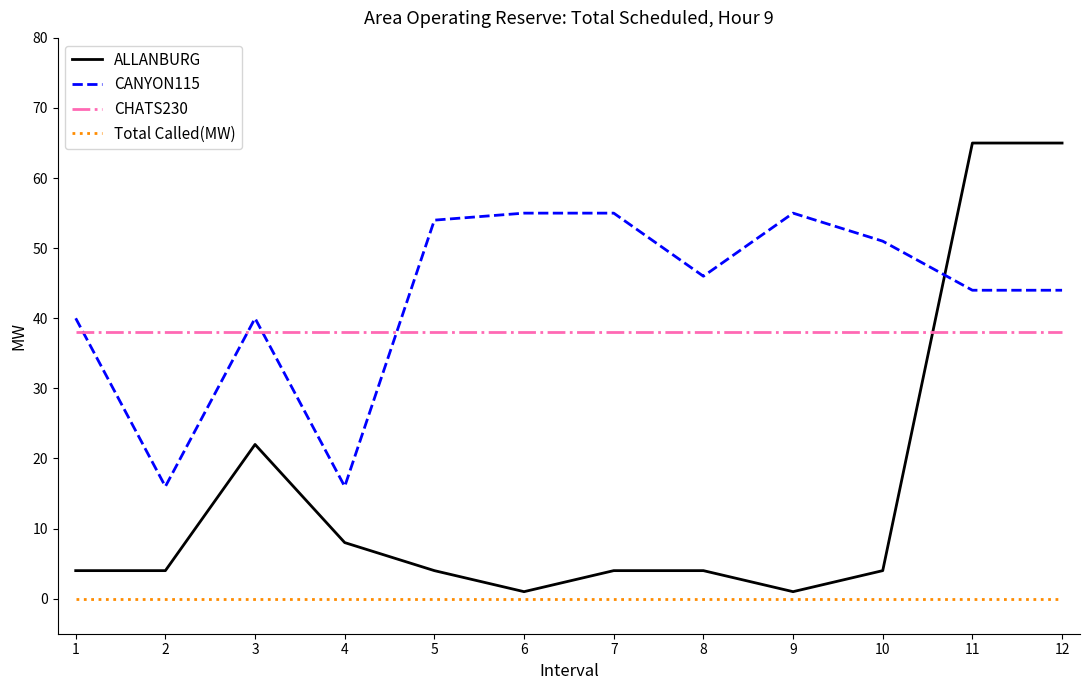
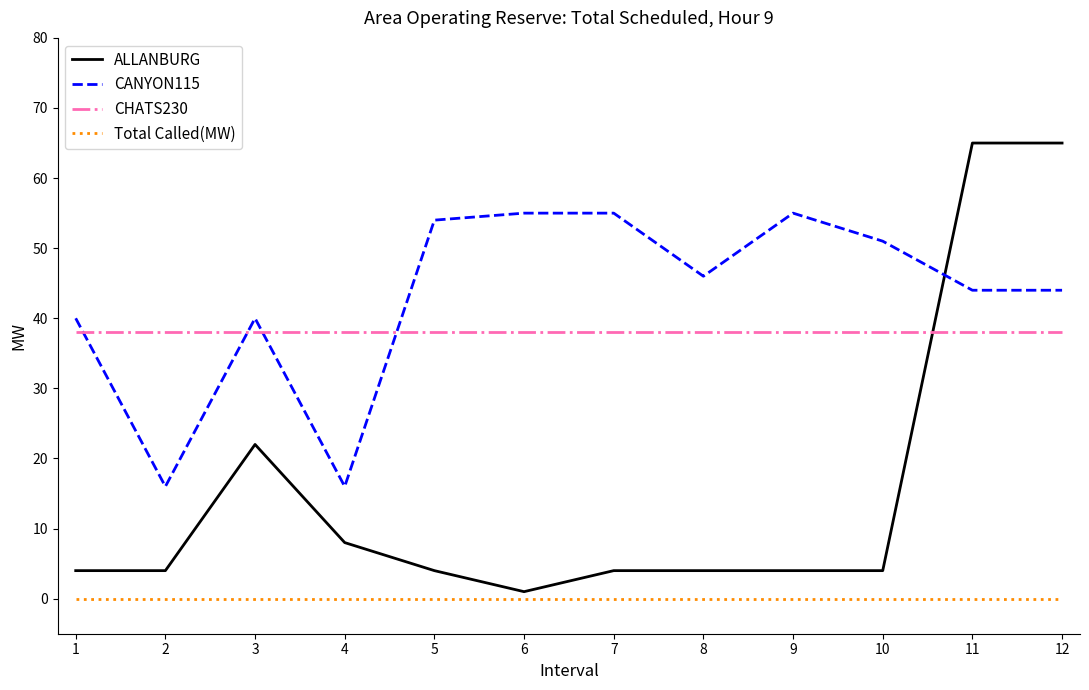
ALLANBURG, 9: 1 -> 4
